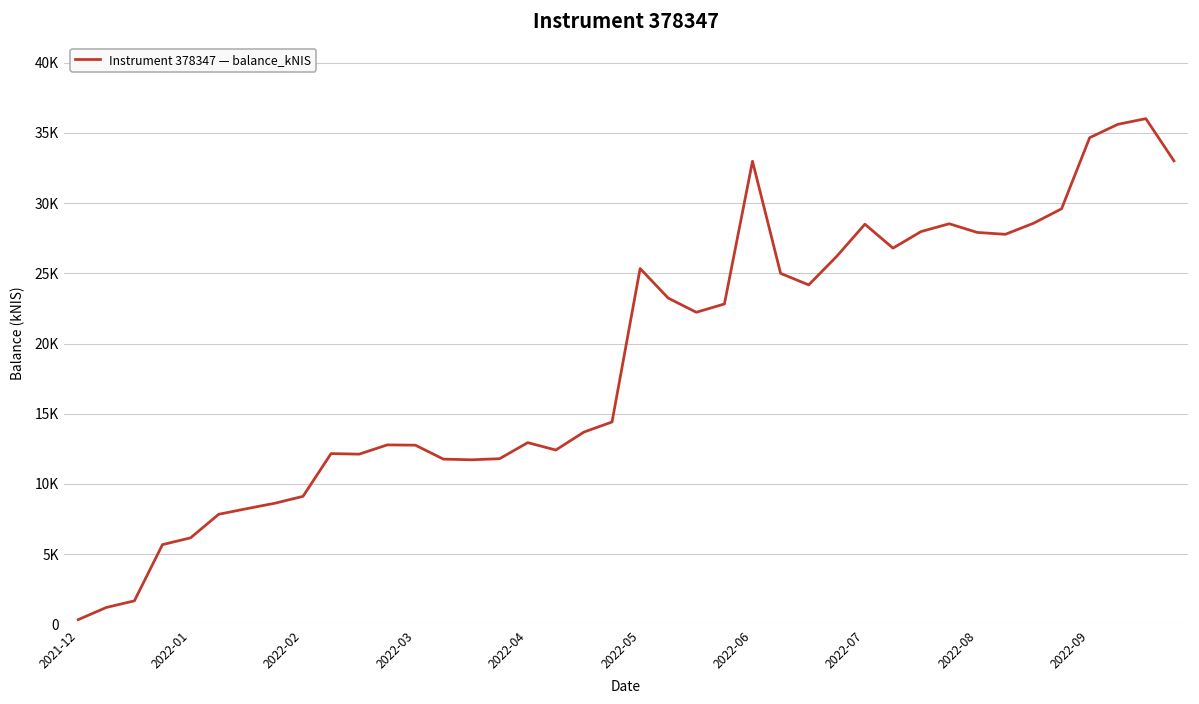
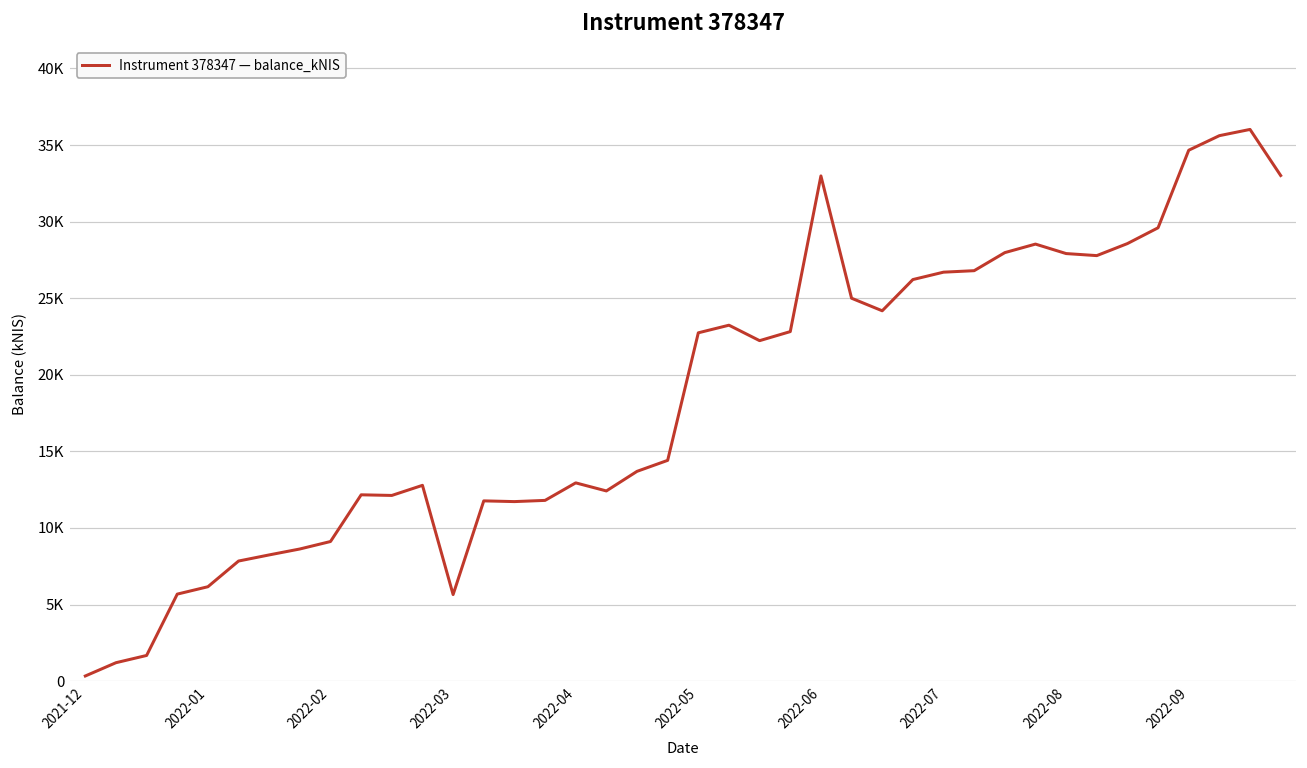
2022-03: 12800 -> 5700
2022-05: 25300 -> 22700
2022-07: 28500 -> 26700
